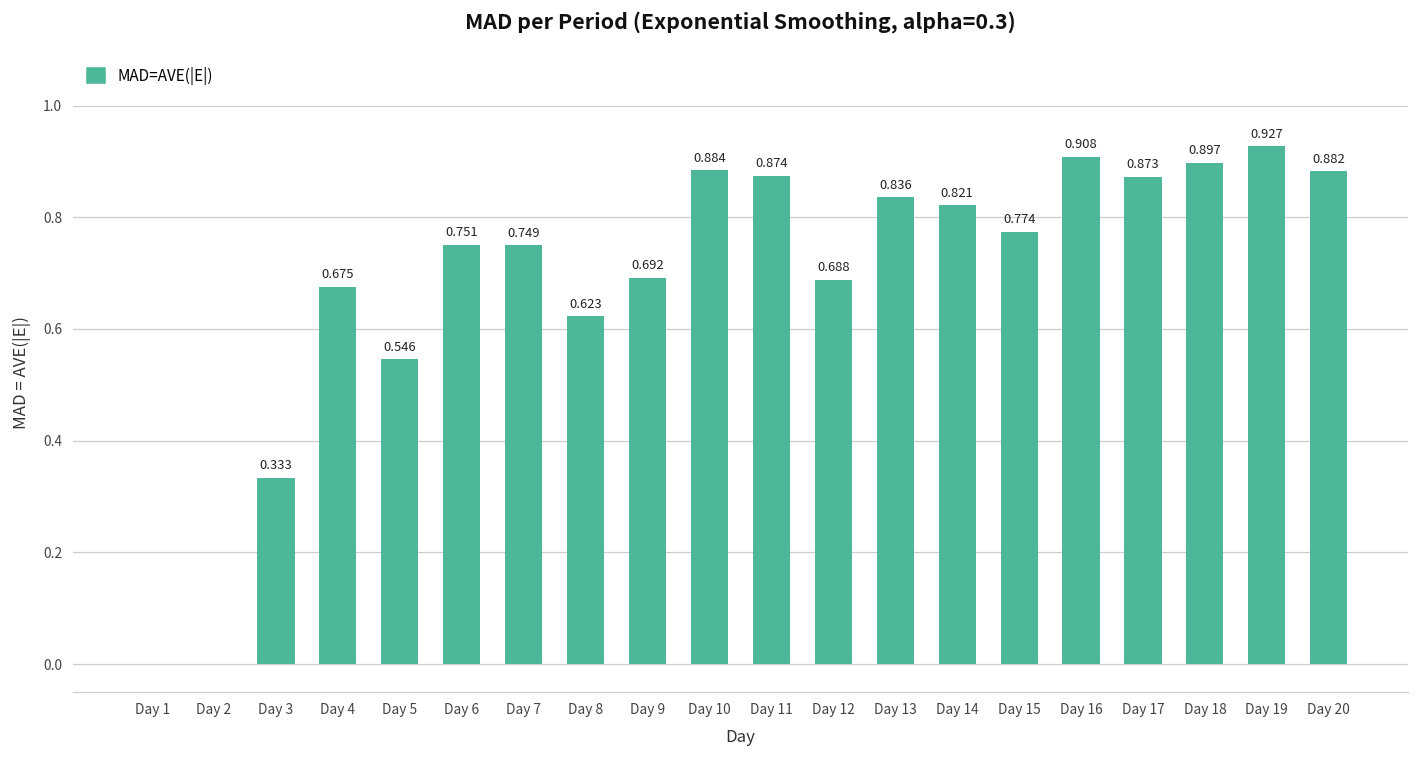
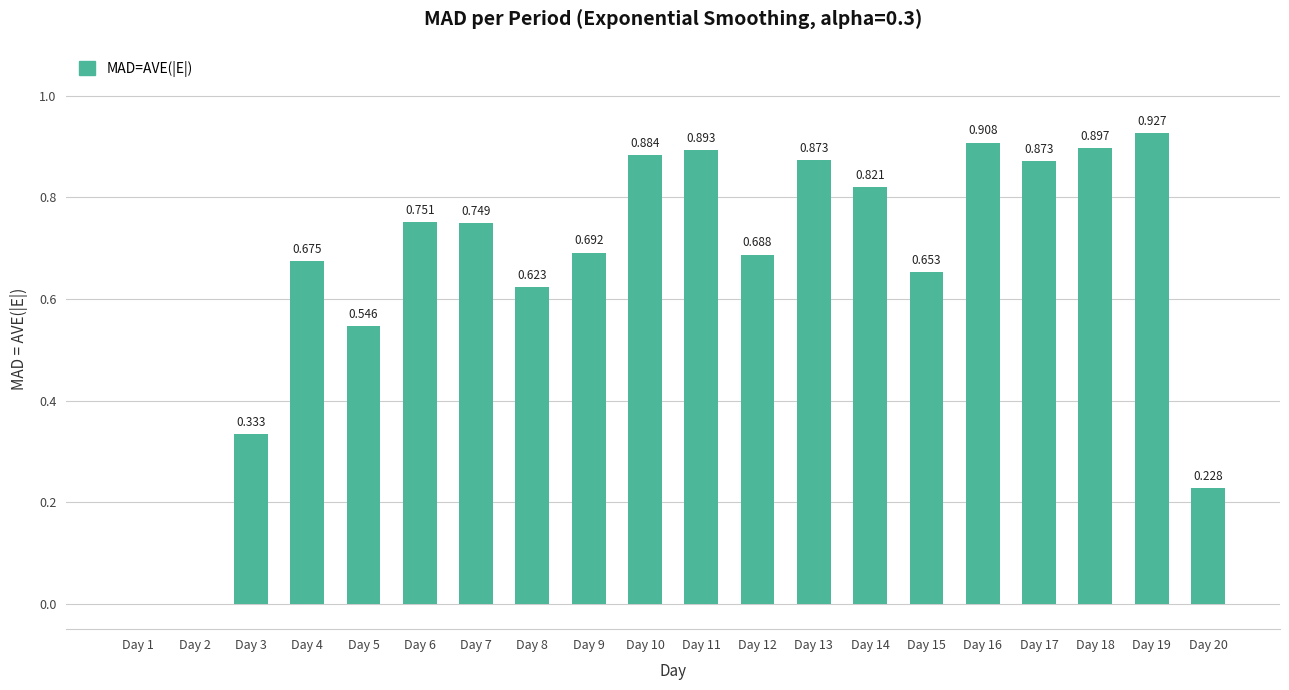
Day 11: 0.874 -> 0.893
Day 13: 0.836 -> 0.873
Day 15: 0.774 -> 0.653
Day 20: 0.882 -> 0.228
